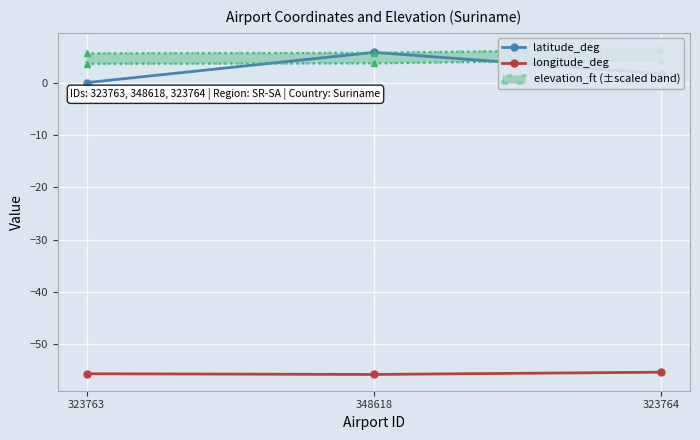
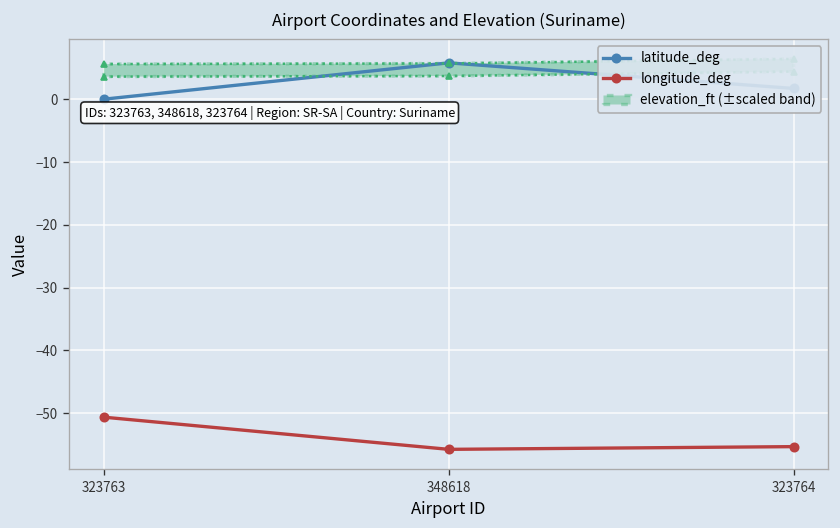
longitude_deg, 323763: -56 -> -51
